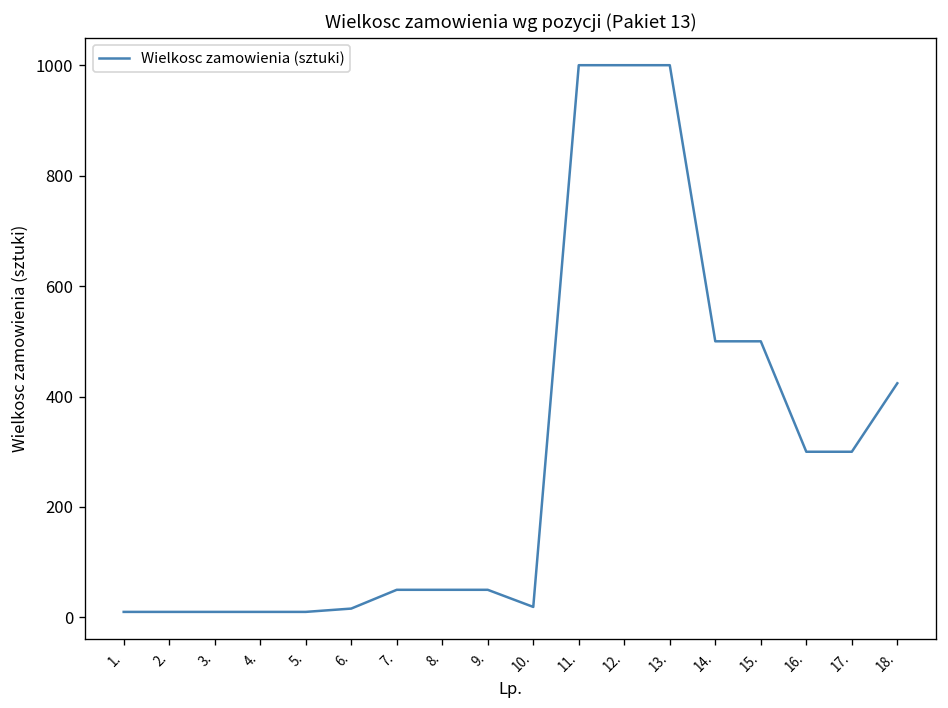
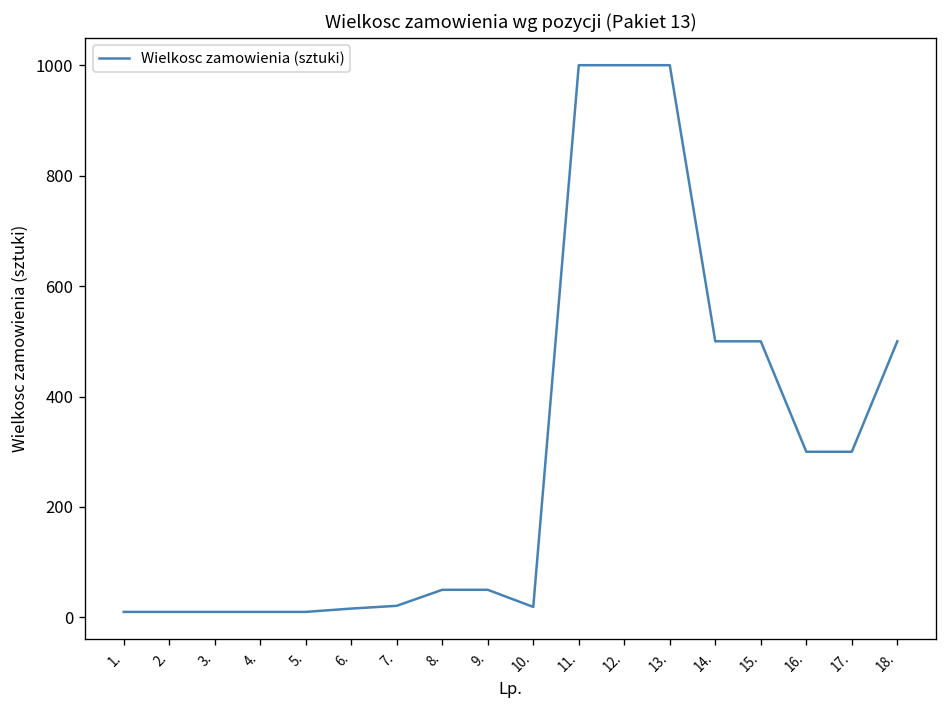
7.: 50 -> 20
18.: 420 -> 500
